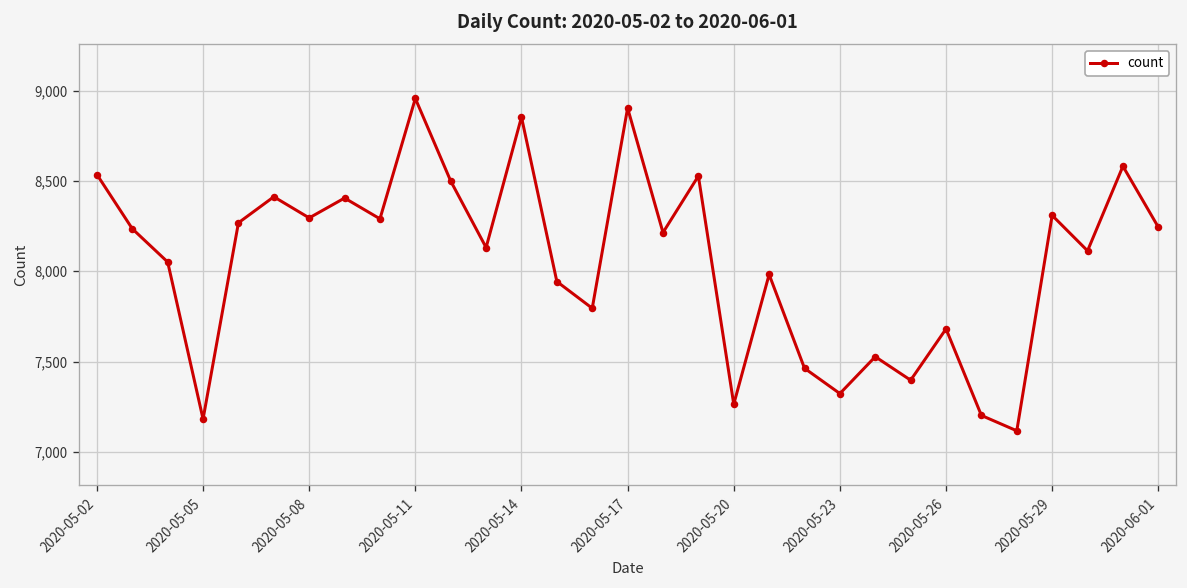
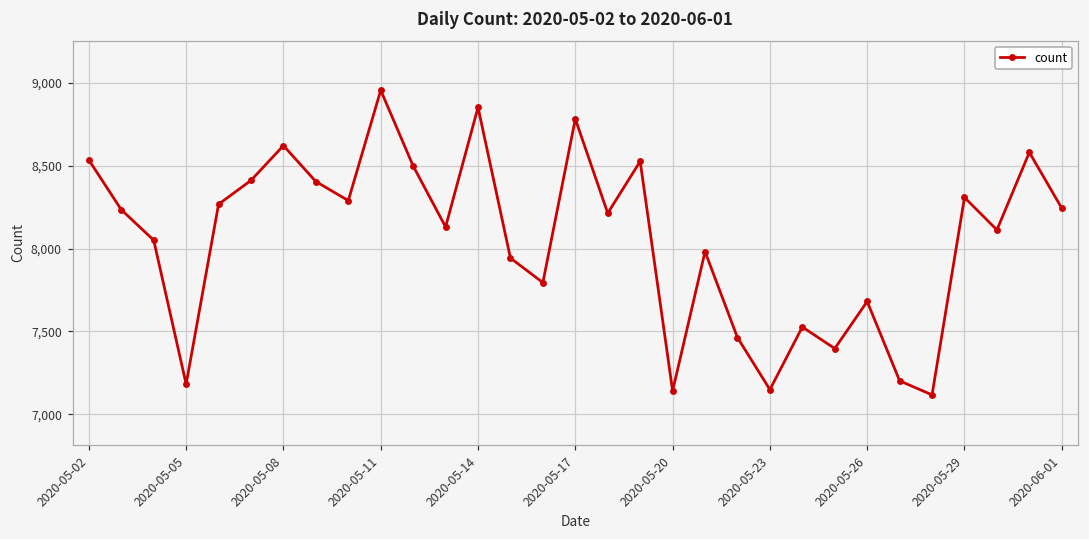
2020-05-08: 8,300 -> 8,620
2020-05-17: 8,900 -> 8,780
2020-05-20: 7,260 -> 7,140
2020-05-23: 7,320 -> 7,150
